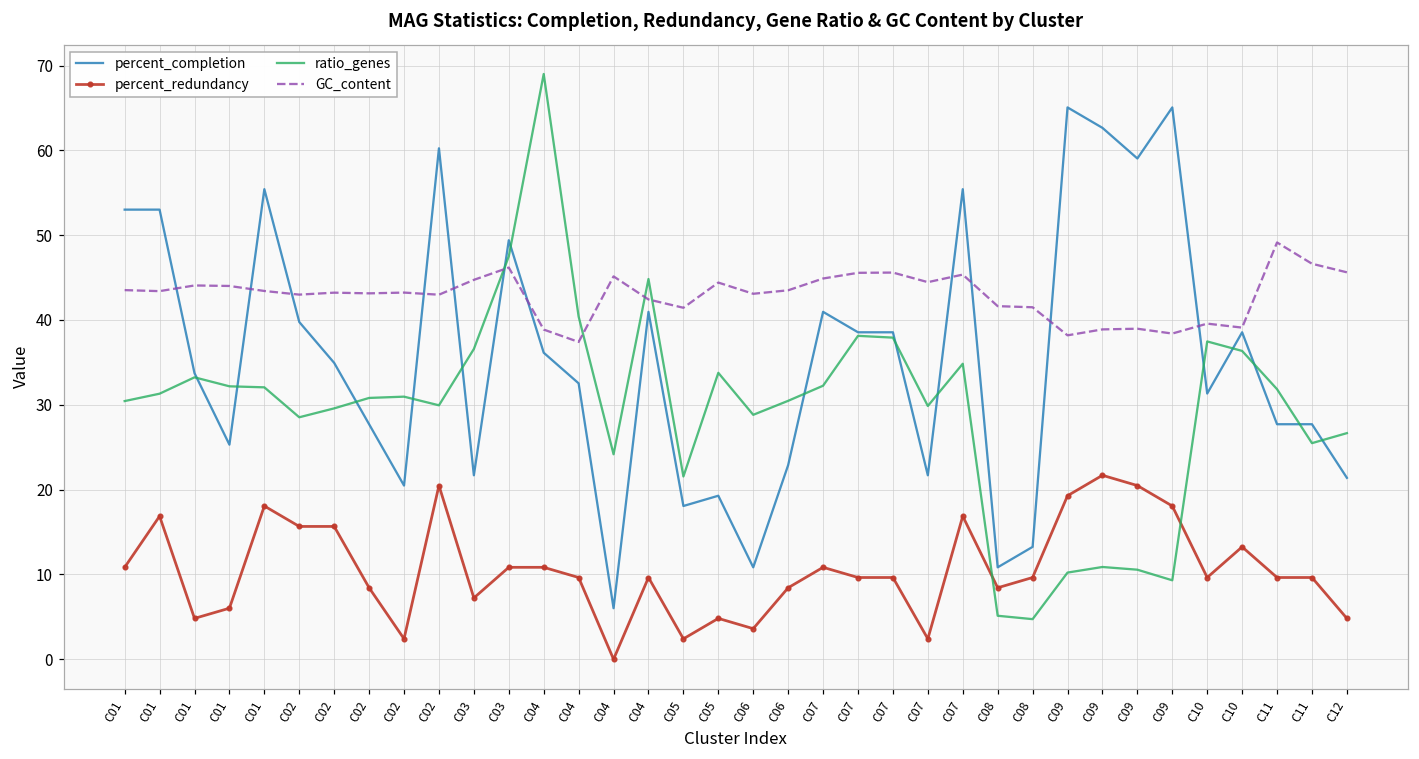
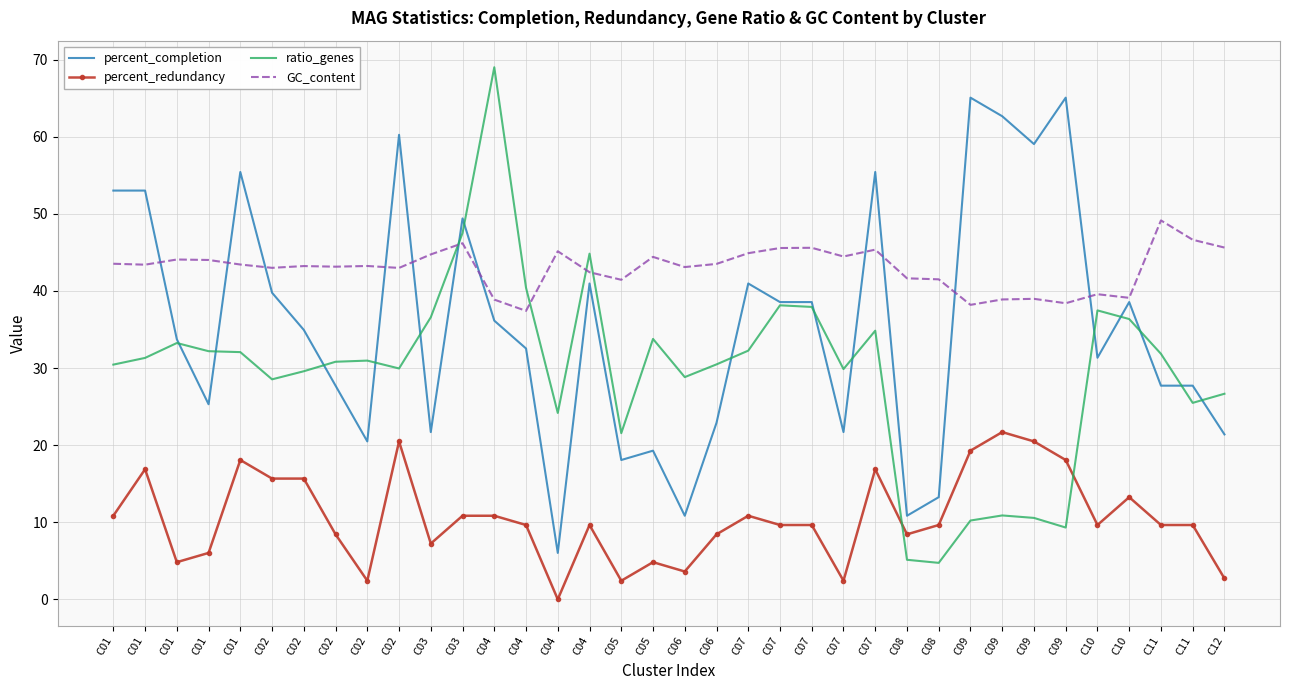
percent_redundancy, C12: 5 -> 3
